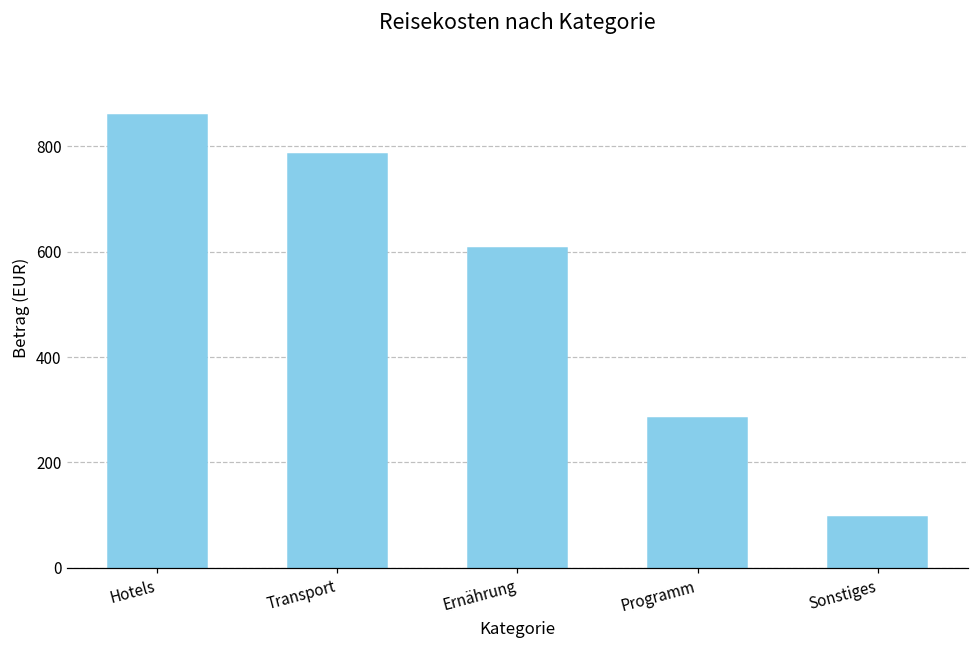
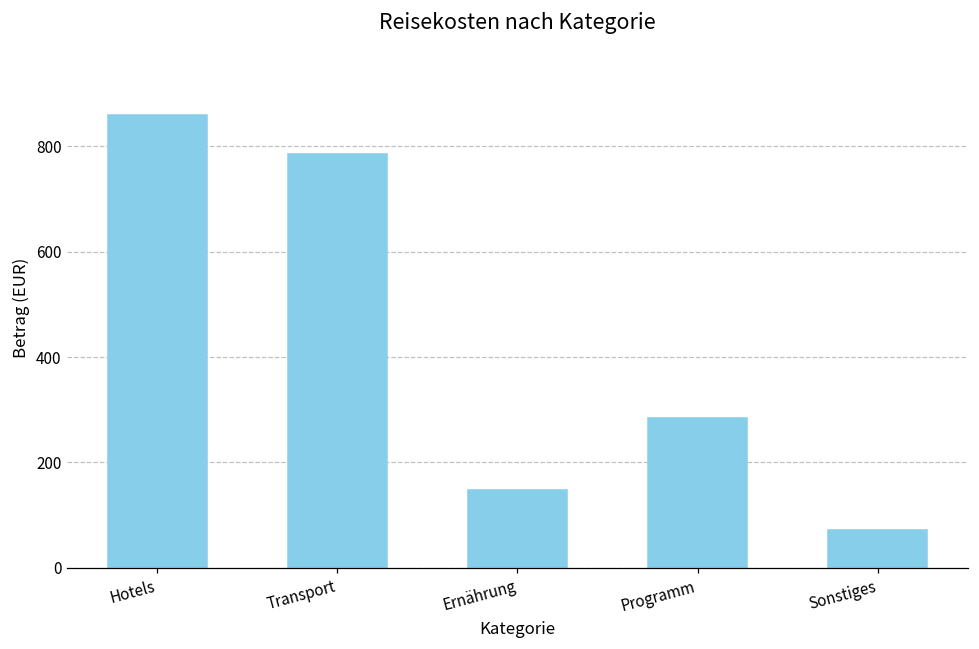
Ernährung: 610 -> 150
Sonstiges: 100 -> 70
